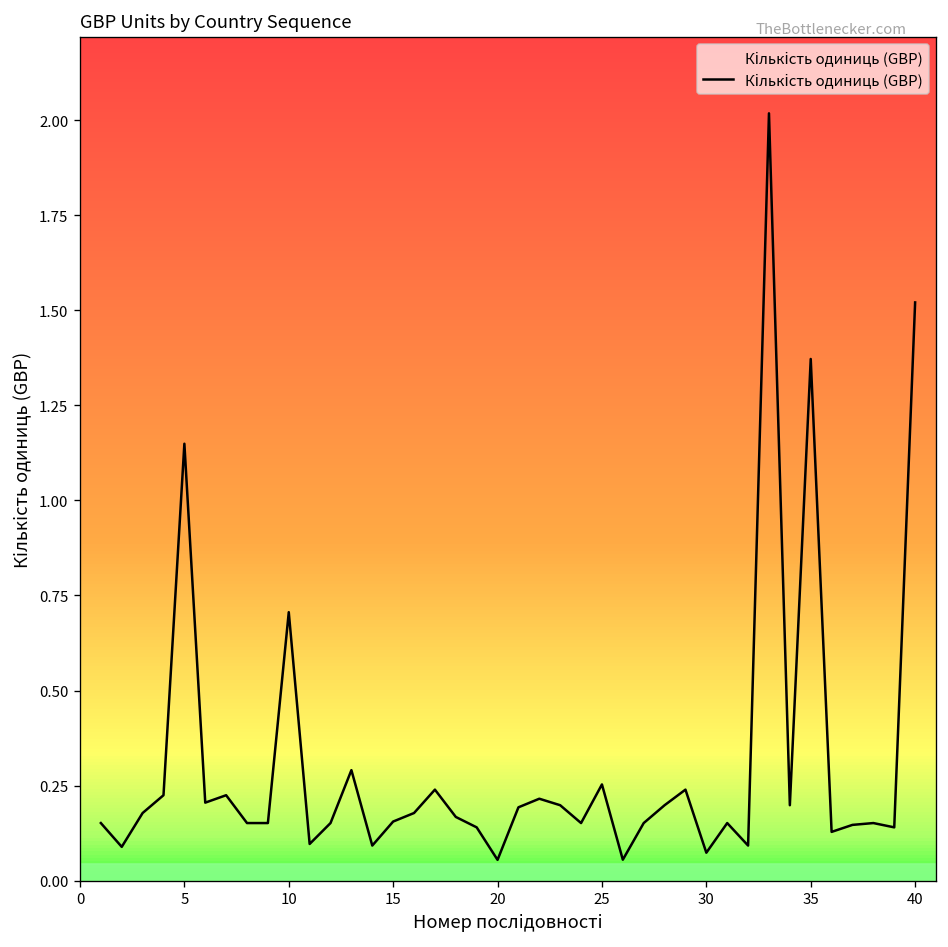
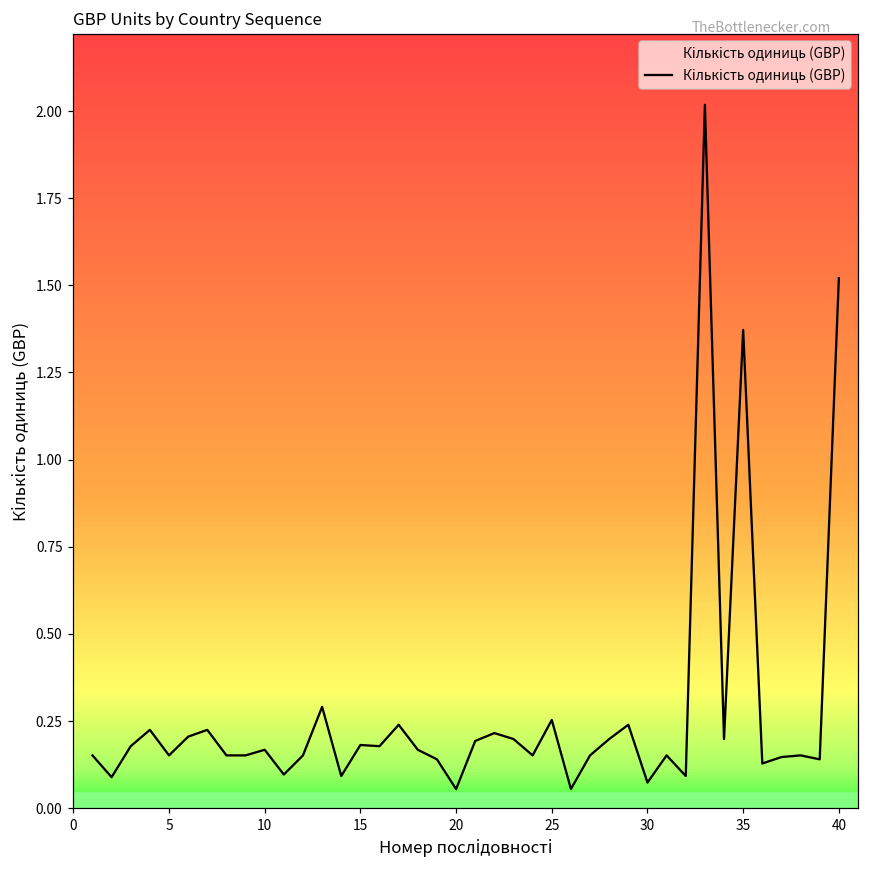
5: 1.15 -> 0.15
10: 0.71 -> 0.17
15: 0.16 -> 0.18
